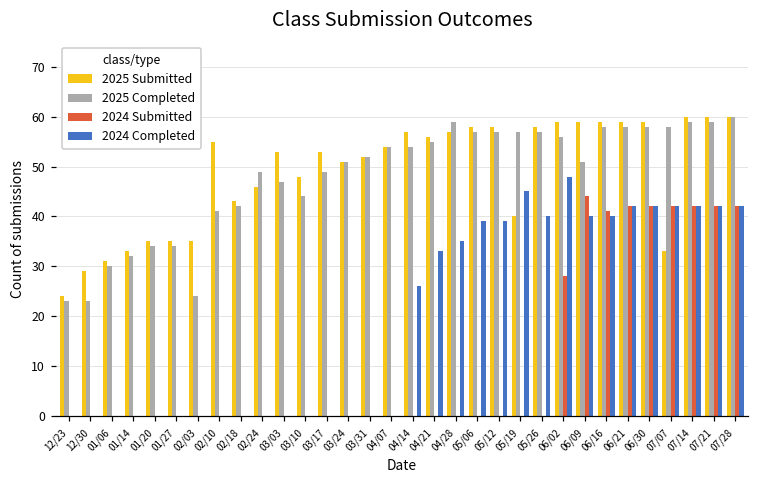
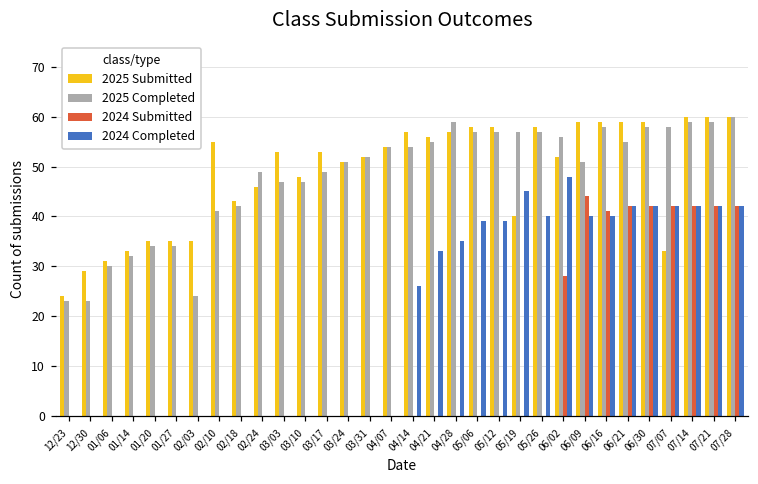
2025 Completed, 03/10: 44 -> 47
2025 Submitted, 06/02: 59 -> 52
2025 Completed, 06/21: 58 -> 55
